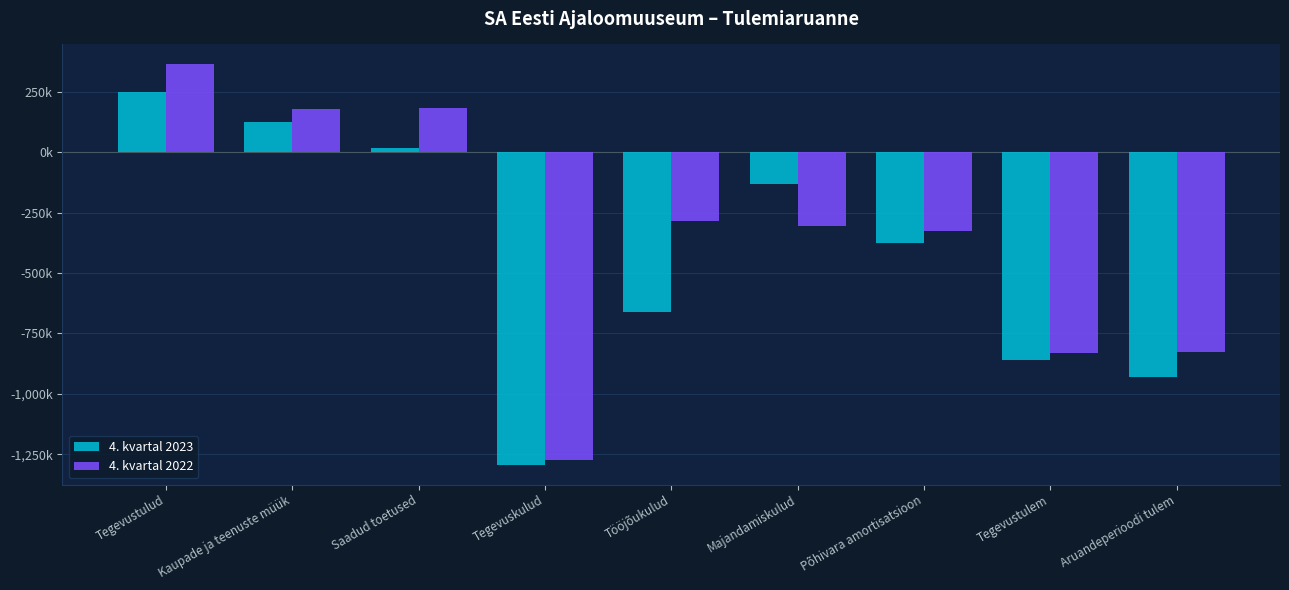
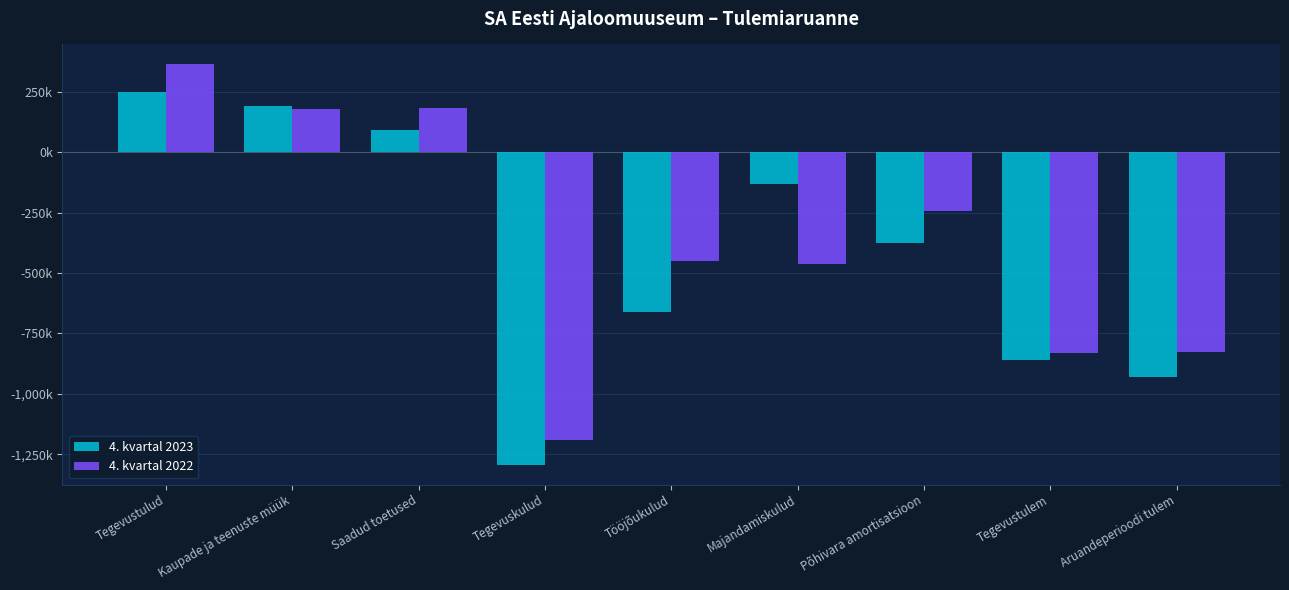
4. kvartal 2023, Kaupade ja teenuste müük: 120,000 -> 190,000
4. kvartal 2023, Saadud toetused: 20,000 -> 90,000
4. kvartal 2022, Tegevuskulud: -1,270,000 -> -1,190,000
4. kvartal 2022, Tööjõukulud: -280,000 -> -450,000
4. kvartal 2022, Majandamiskulud: -310,000 -> -460,000
4. kvartal 2022, Põhivara amortisatsioon: -330,000 -> -240,000
